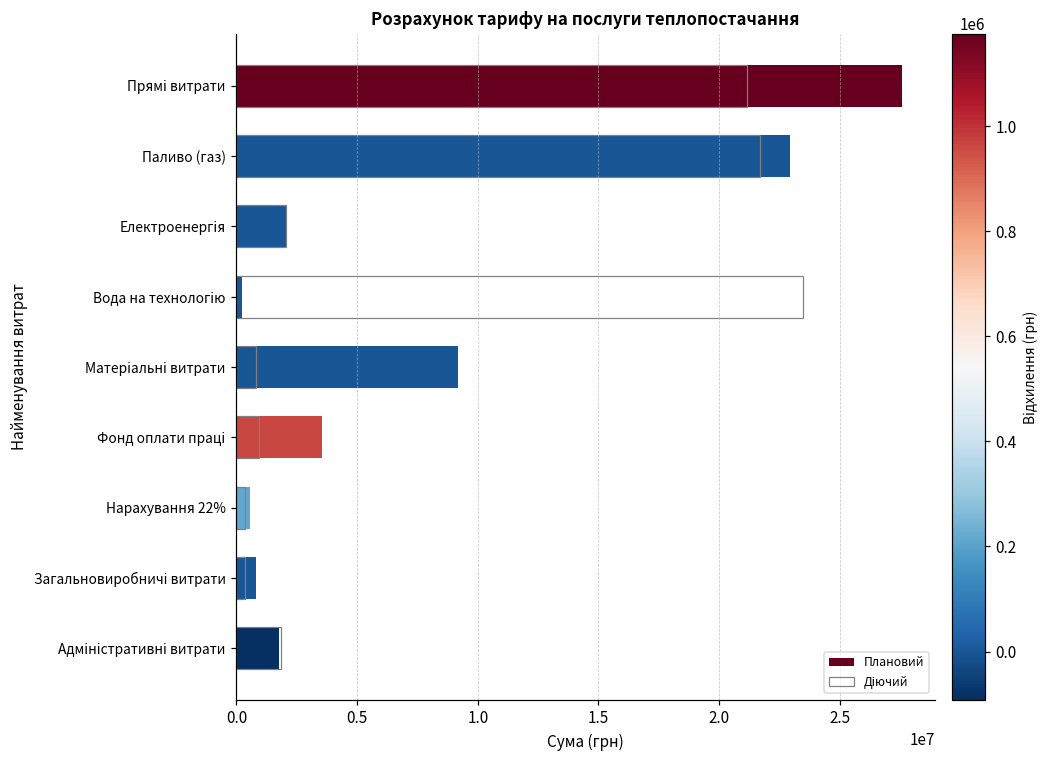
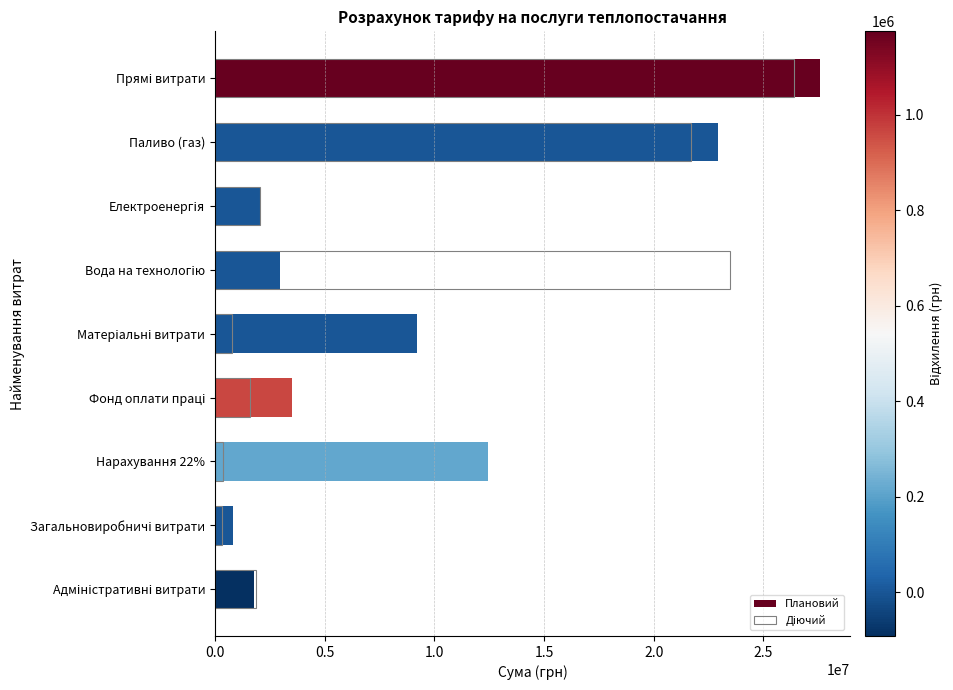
Діючий, Прямі витрати: 21200000 -> 26400000
Плановий, Вода на технологію: 300000 -> 3000000
Діючий, Фонд оплати праці: 900000 -> 1600000
Плановий, Нарахування 22%: 600000 -> 12500000
